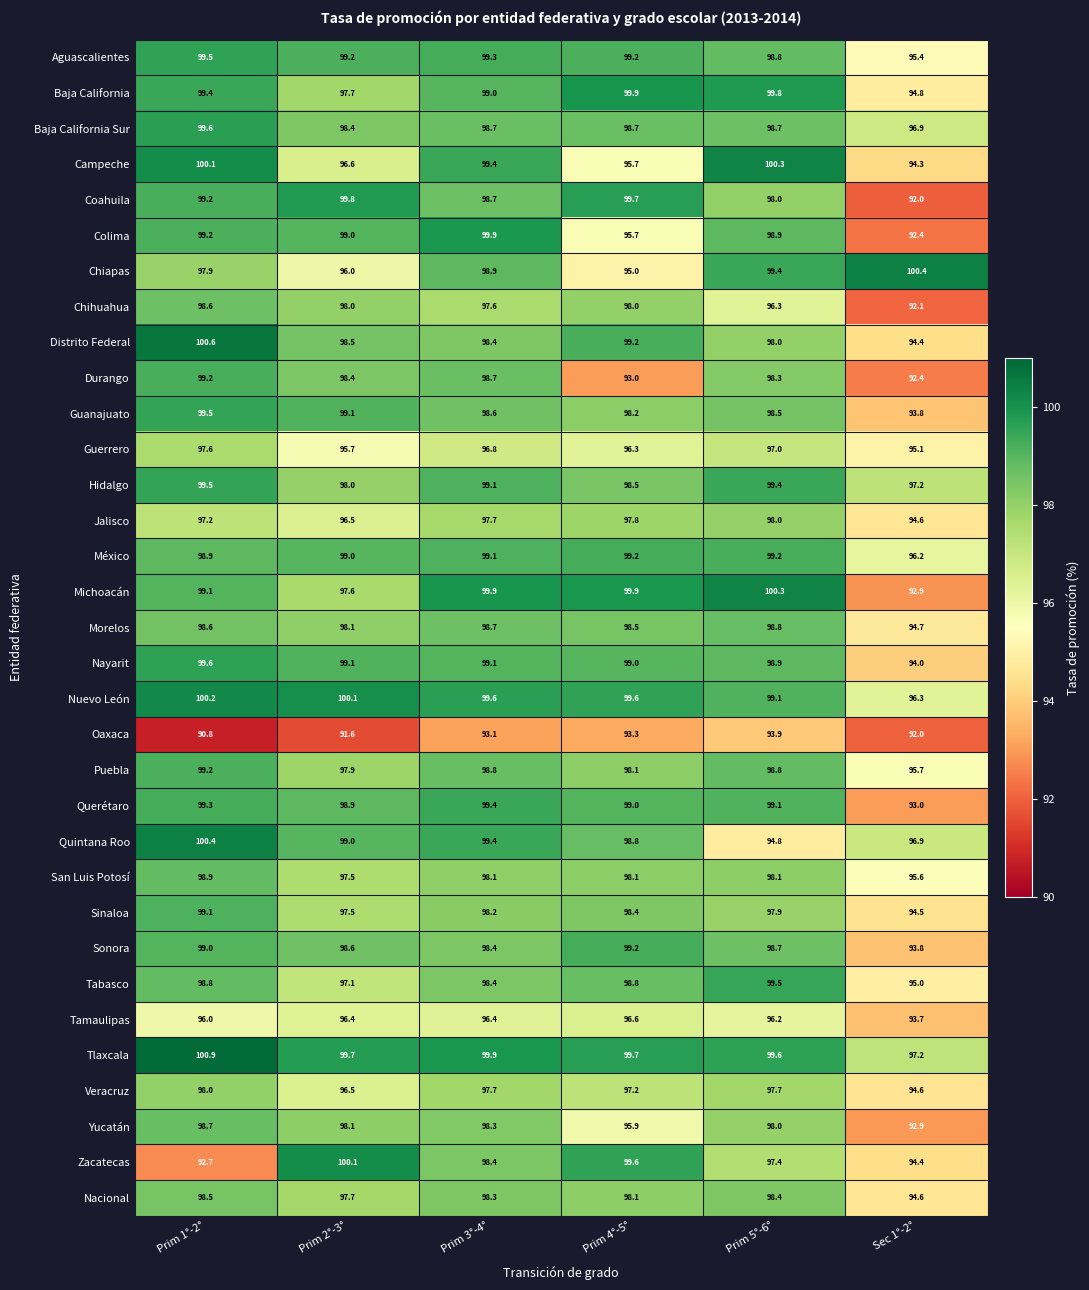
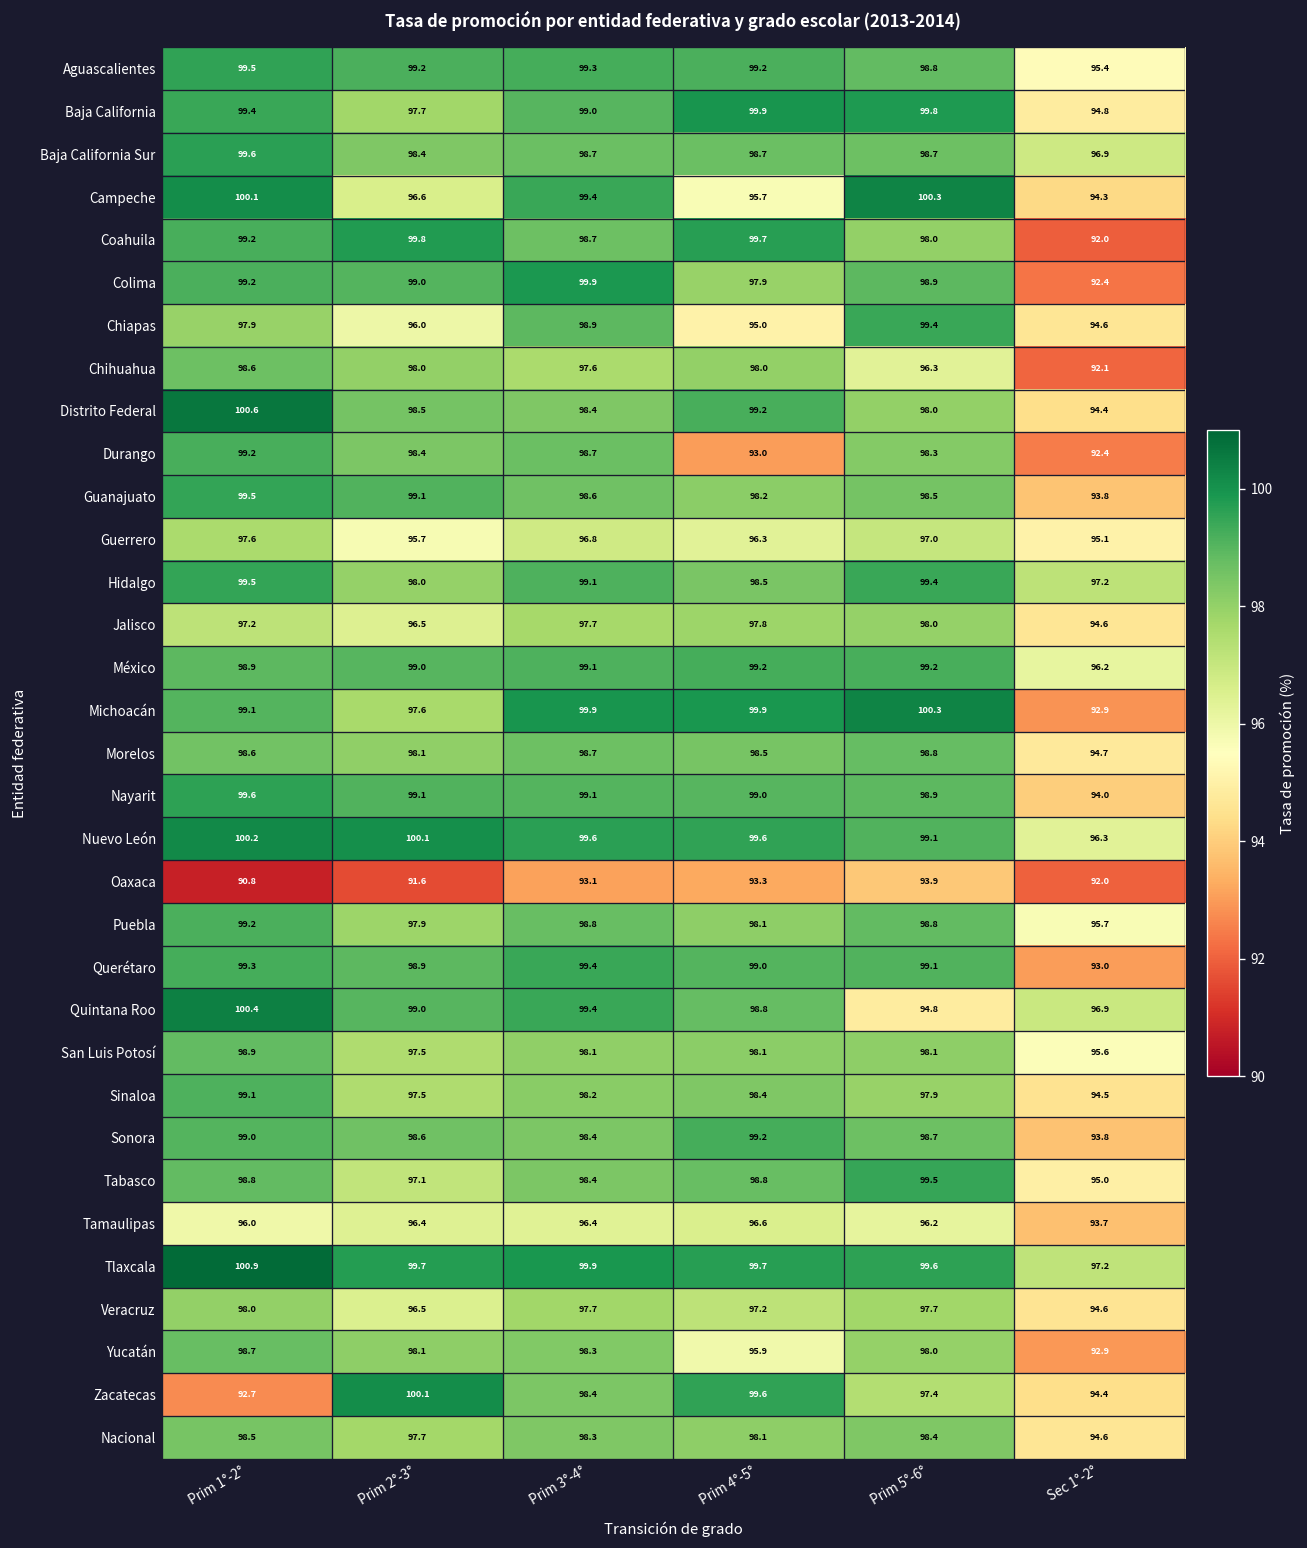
Colima, Prim 4°-5°: 95.7 -> 97.9
Chiapas, Sec 1°-2°: 100.4 -> 94.6
